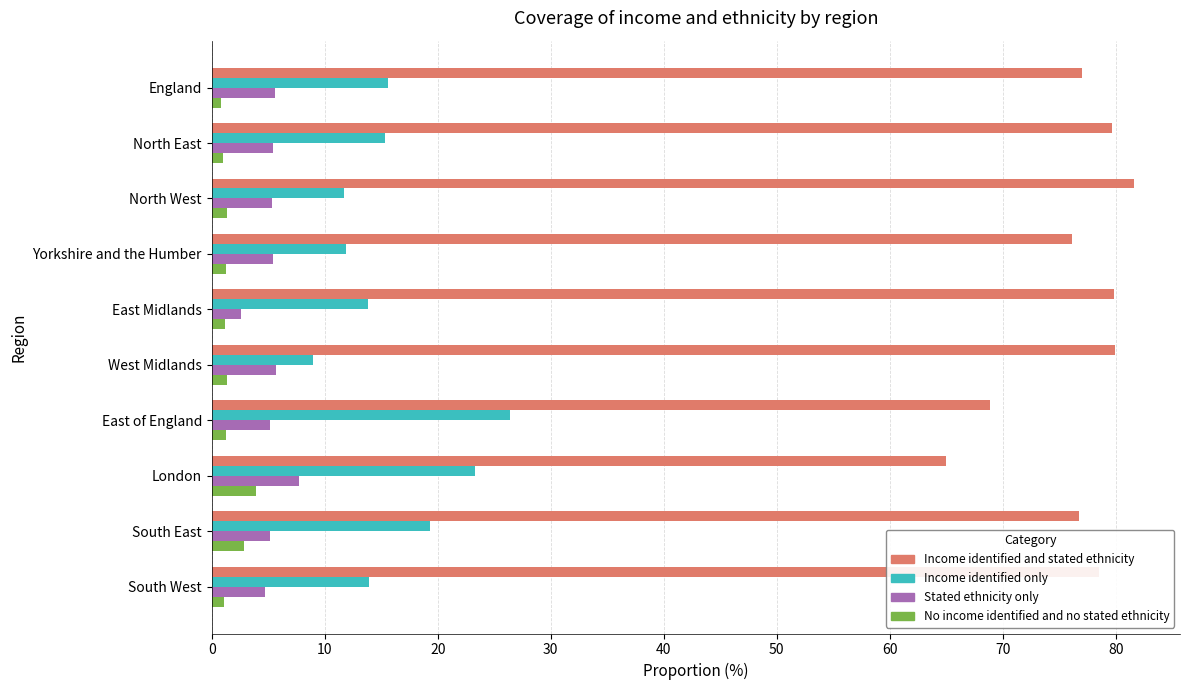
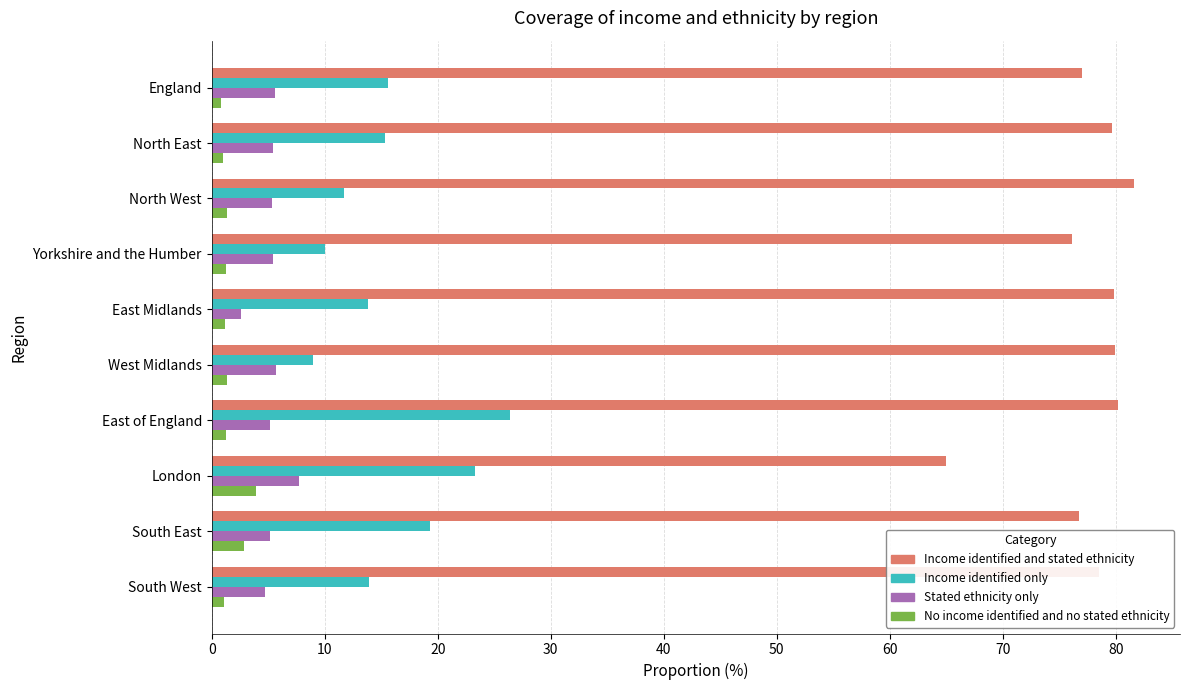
Income identified only, Yorkshire and the Humber: 11.9 -> 10.0
Income identified and stated ethnicity, East of England: 68.9 -> 80.2
